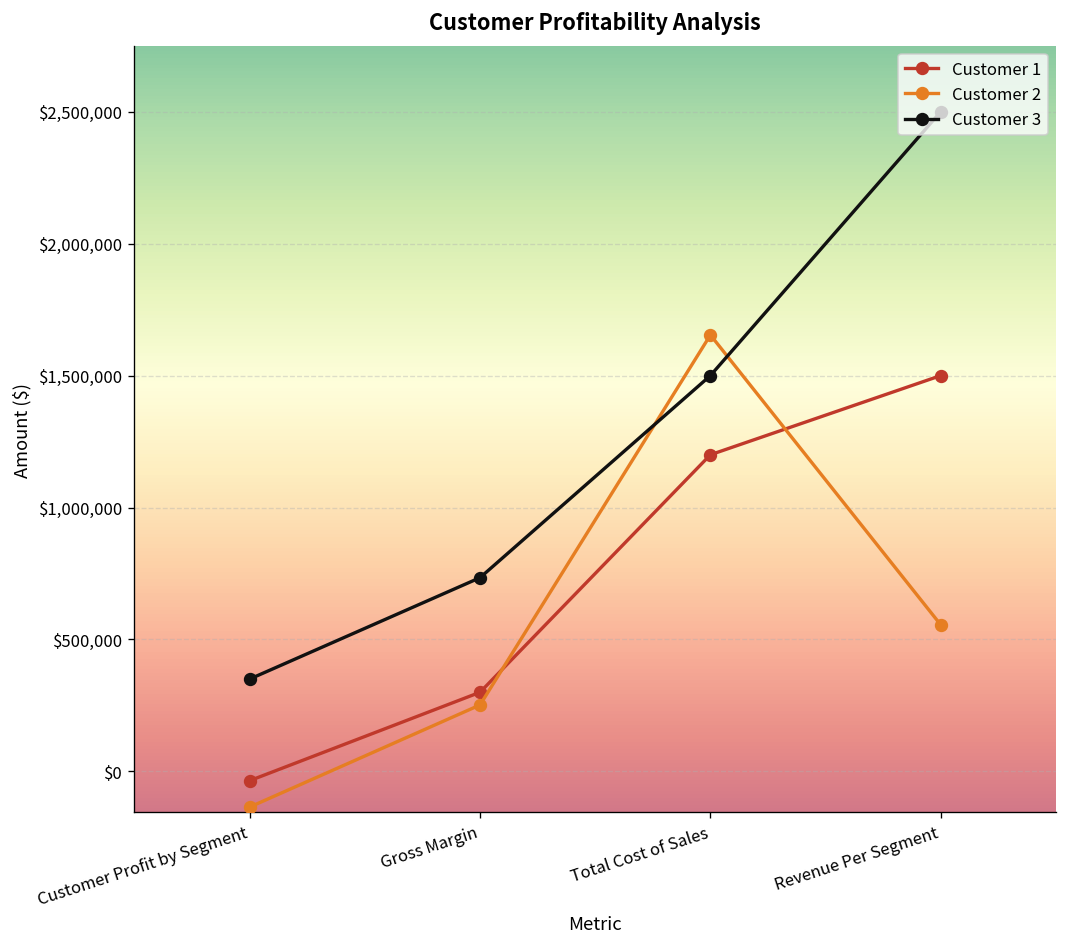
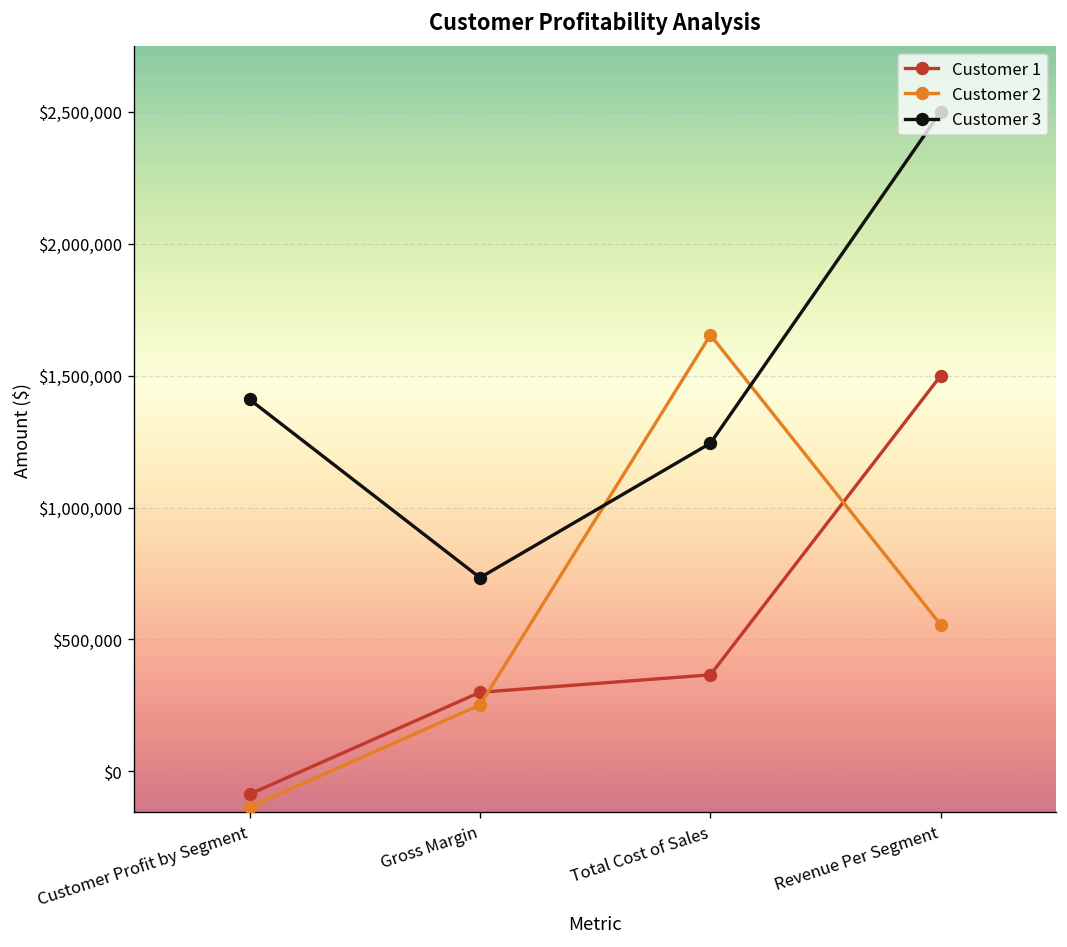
Customer 1, Customer Profit by Segment: $-40,000 -> $-90,000
Customer 3, Customer Profit by Segment: $350,000 -> $1,410,000
Customer 1, Total Cost of Sales: $1,200,000 -> $370,000
Customer 3, Total Cost of Sales: $1,500,000 -> $1,240,000
